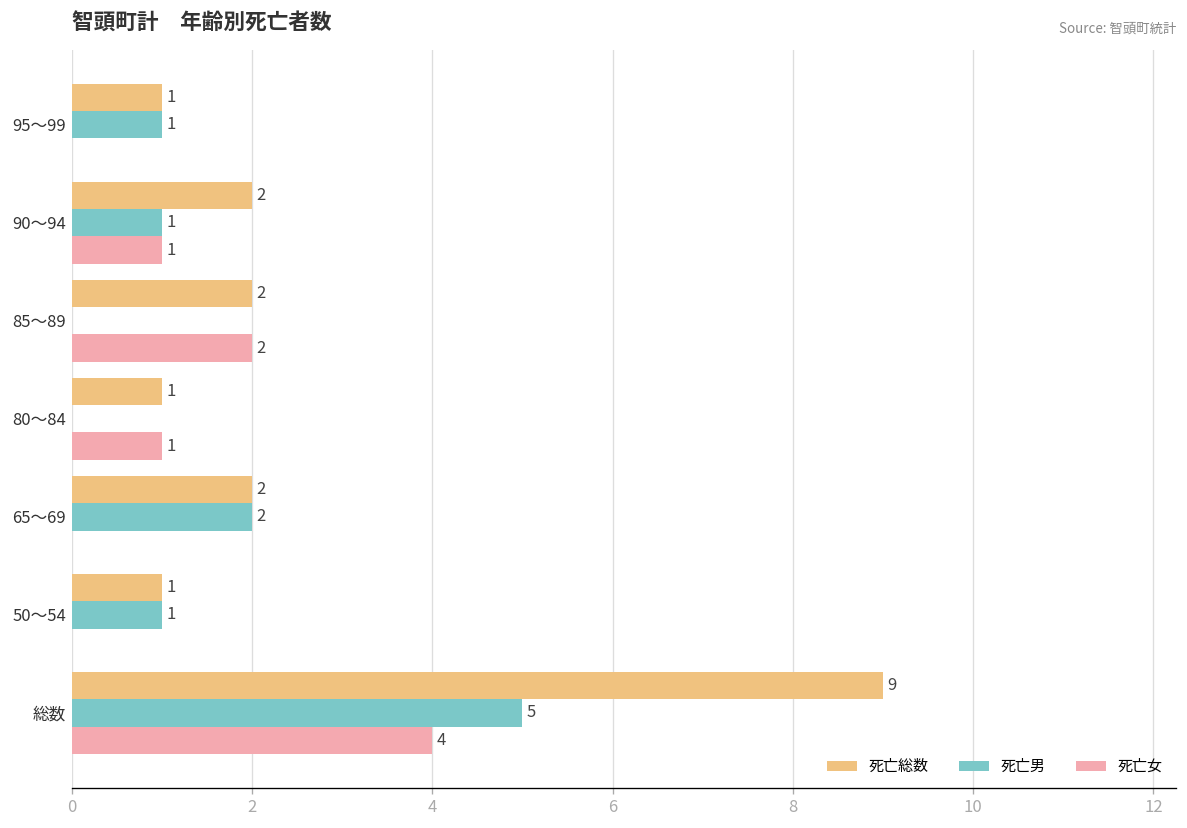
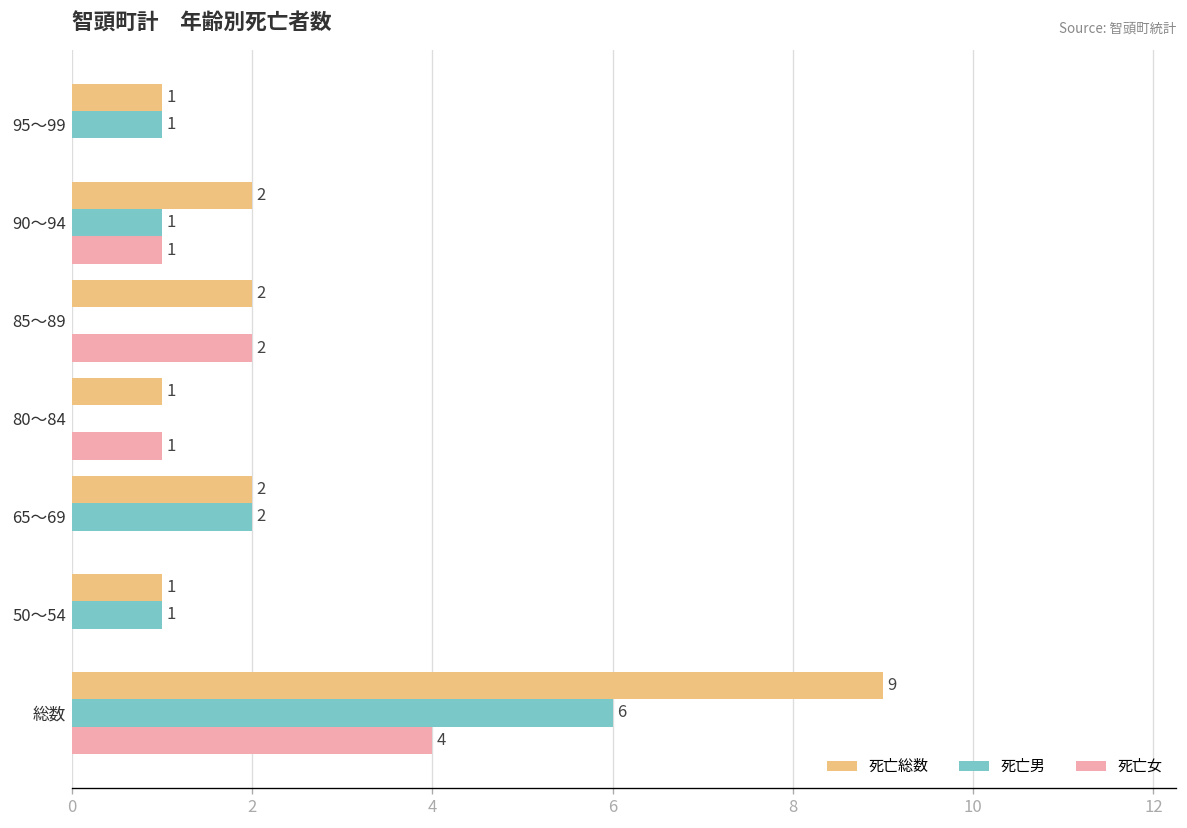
死亡男, 総数: 5 -> 6
